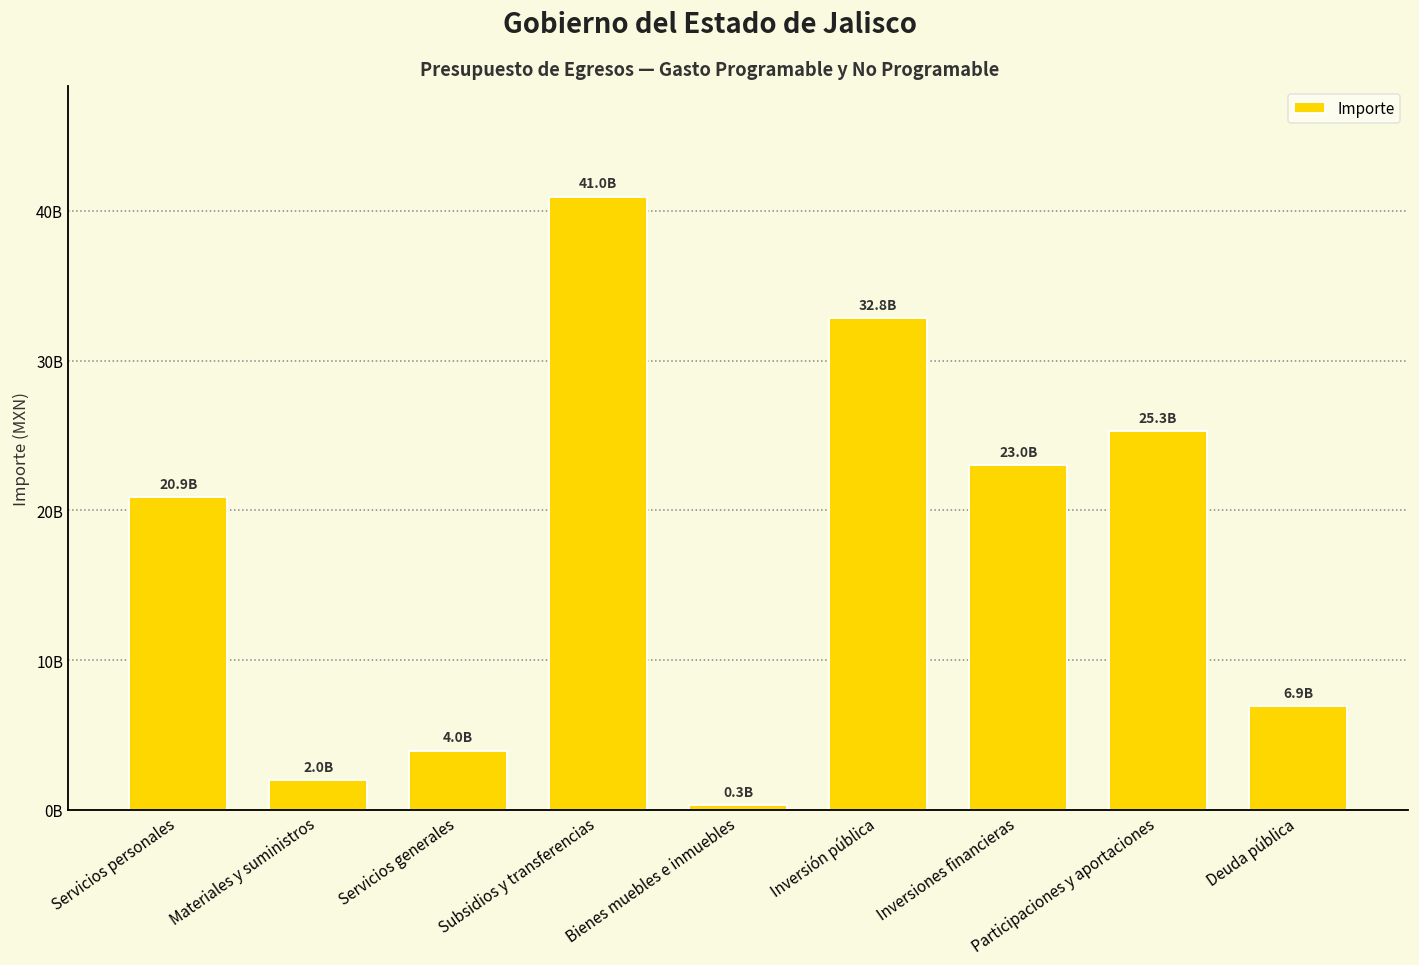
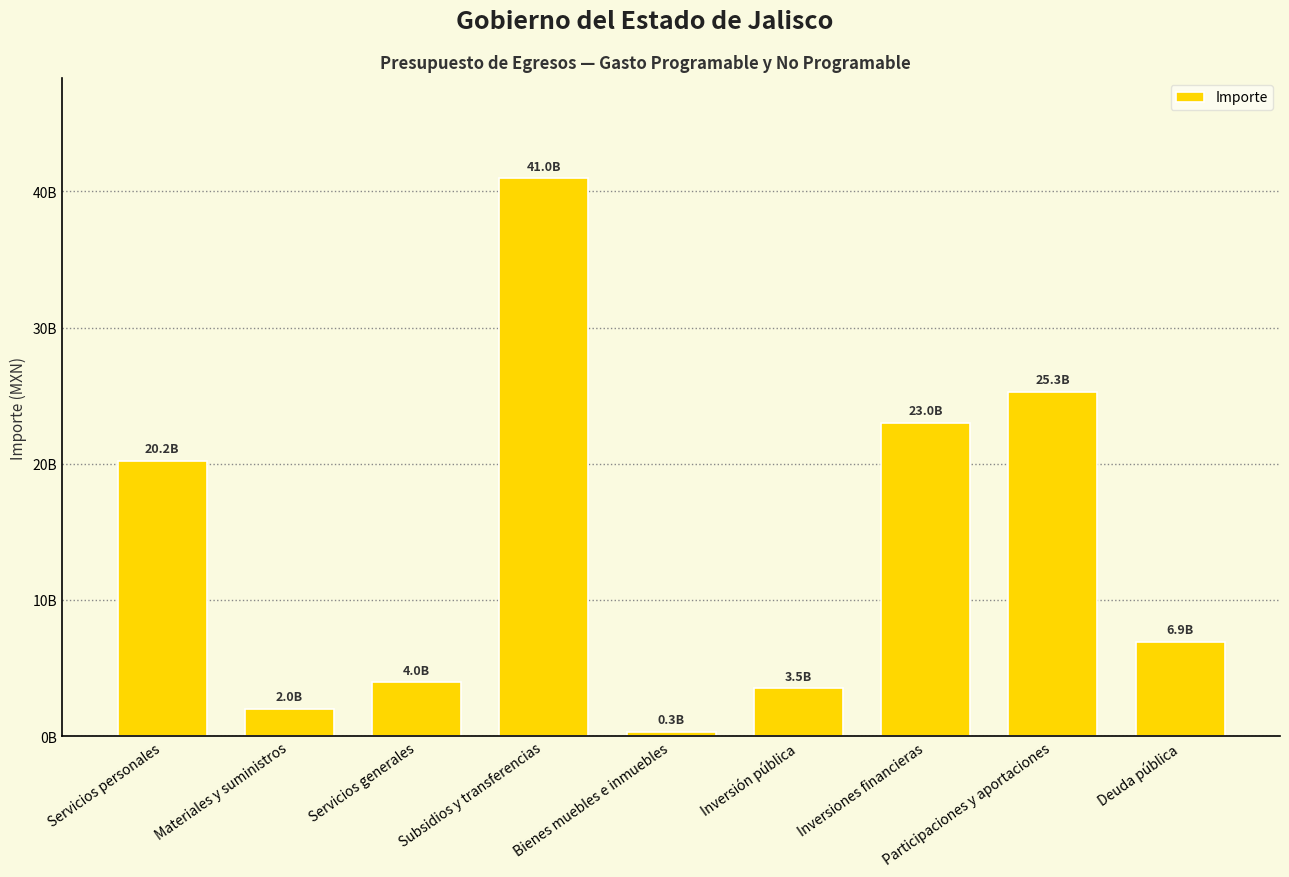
Servicios personales: 20.9B -> 20.2B
Inversión pública: 32.8B -> 3.5B
